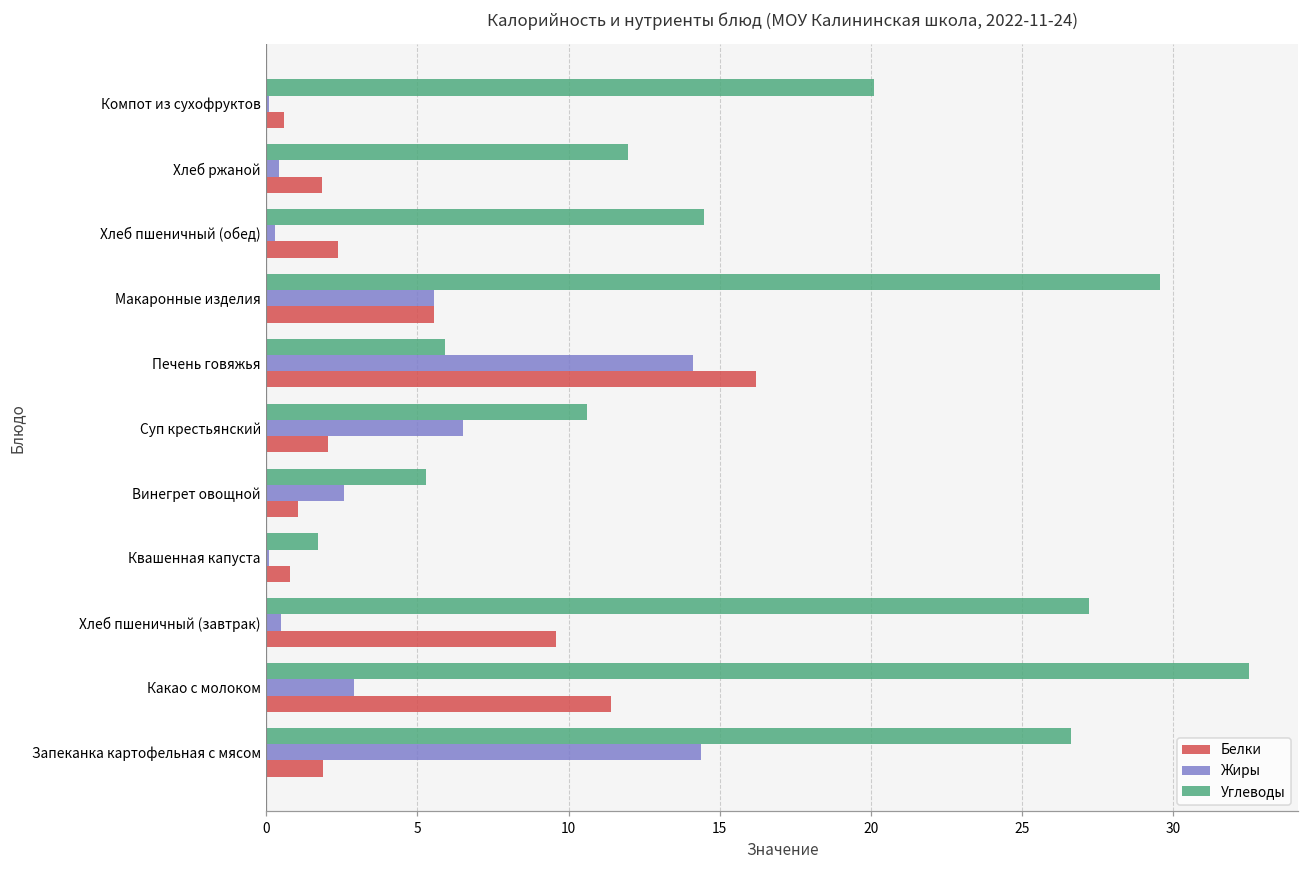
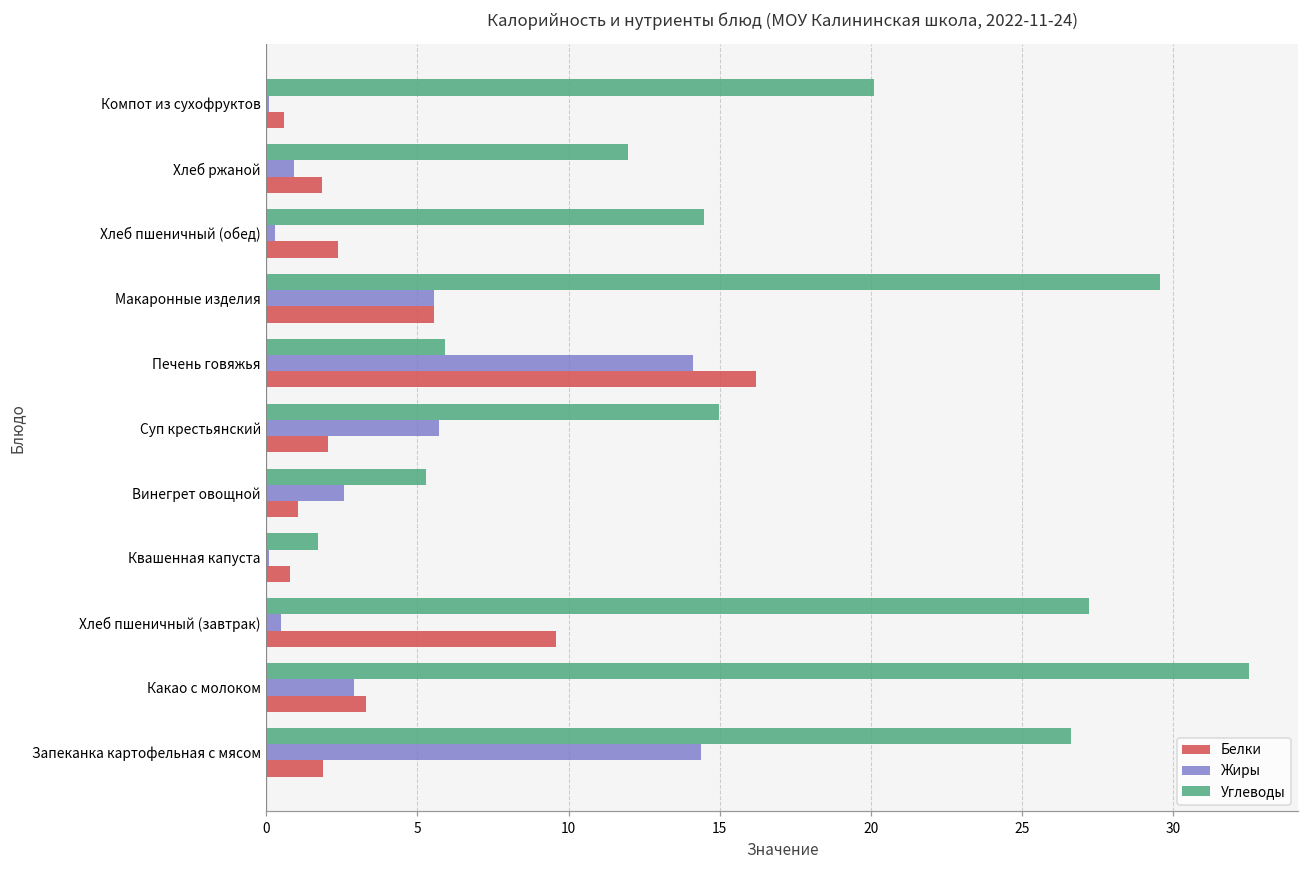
Жиры, Хлеб ржаной: 0.4 -> 0.9
Углеводы, Суп крестьянский: 10.6 -> 15.0
Жиры, Суп крестьянский: 6.5 -> 5.7
Белки, Какао с молоком: 11.4 -> 3.3
